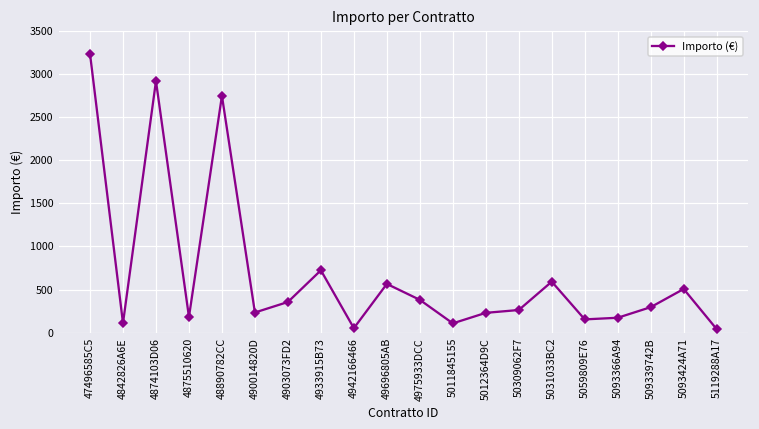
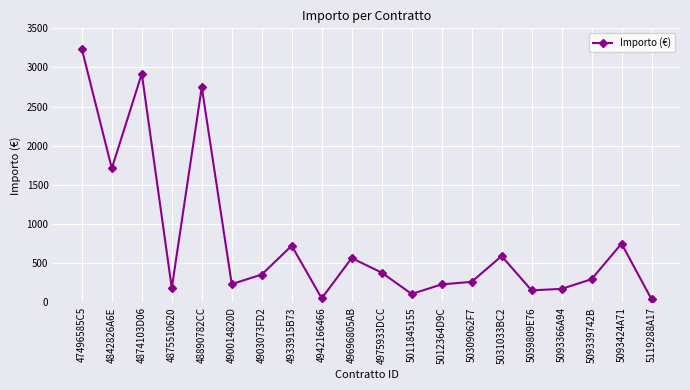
4842826A6E: 100 -> 1700
5093424A71: 500 -> 800
